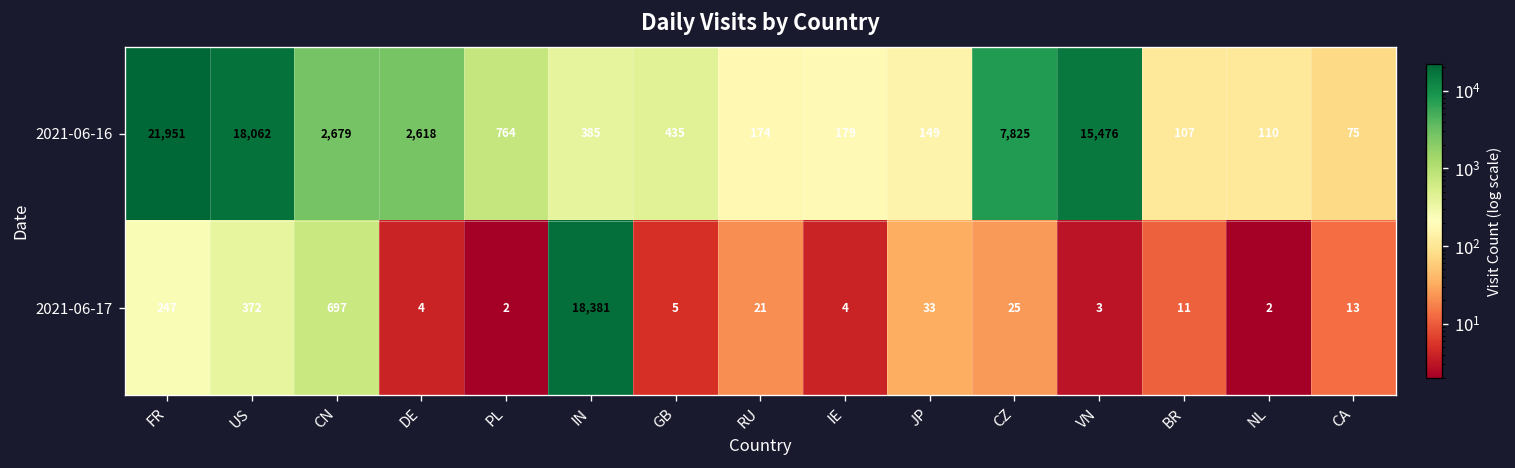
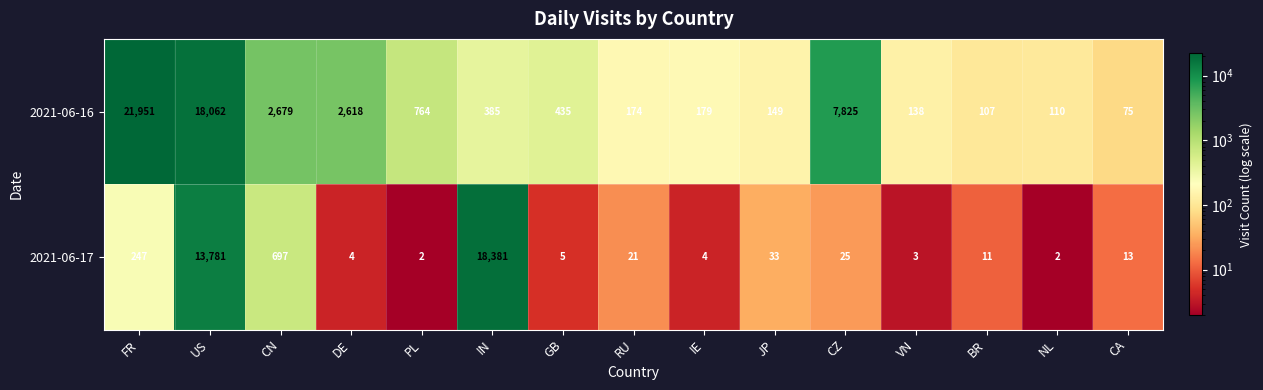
2021-06-16, VN: 15,476 -> 138
2021-06-17, US: 372 -> 13,781
